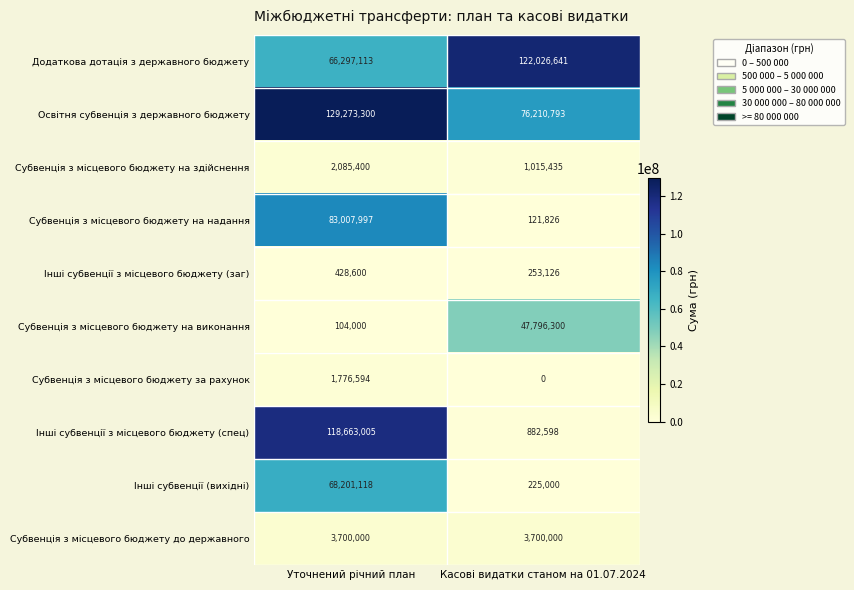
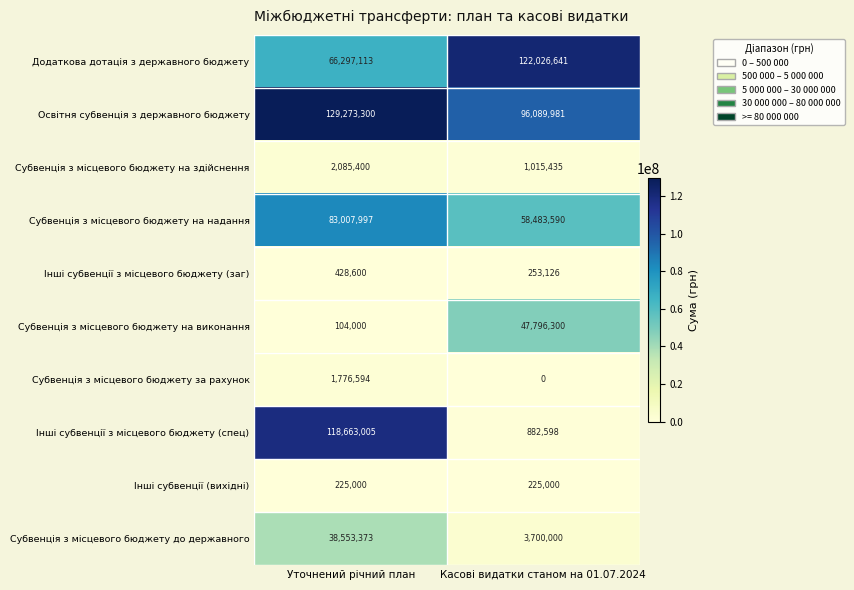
Освітня субвенція з державного бюджету, Касові видатки станом на 01.07.2024: 76,210,793 -> 96,089,981
Субвенція з місцевого бюджету на надання, Касові видатки станом на 01.07.2024: 121,826 -> 58,483,590
Інші субвенції (вихідні), Уточнений річний план: 68,201,118 -> 225,000
Субвенція з місцевого бюджету до державного, Уточнений річний план: 3,700,000 -> 38,553,373
